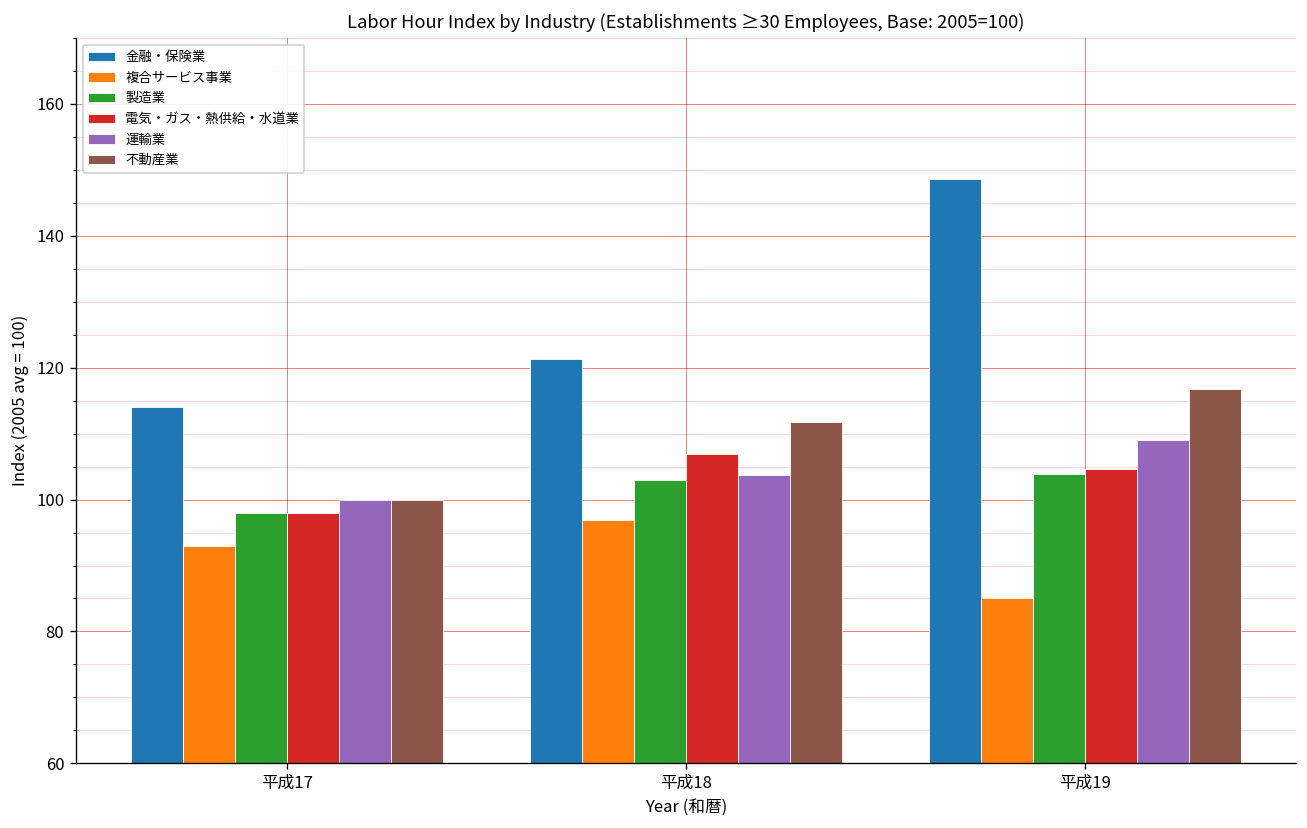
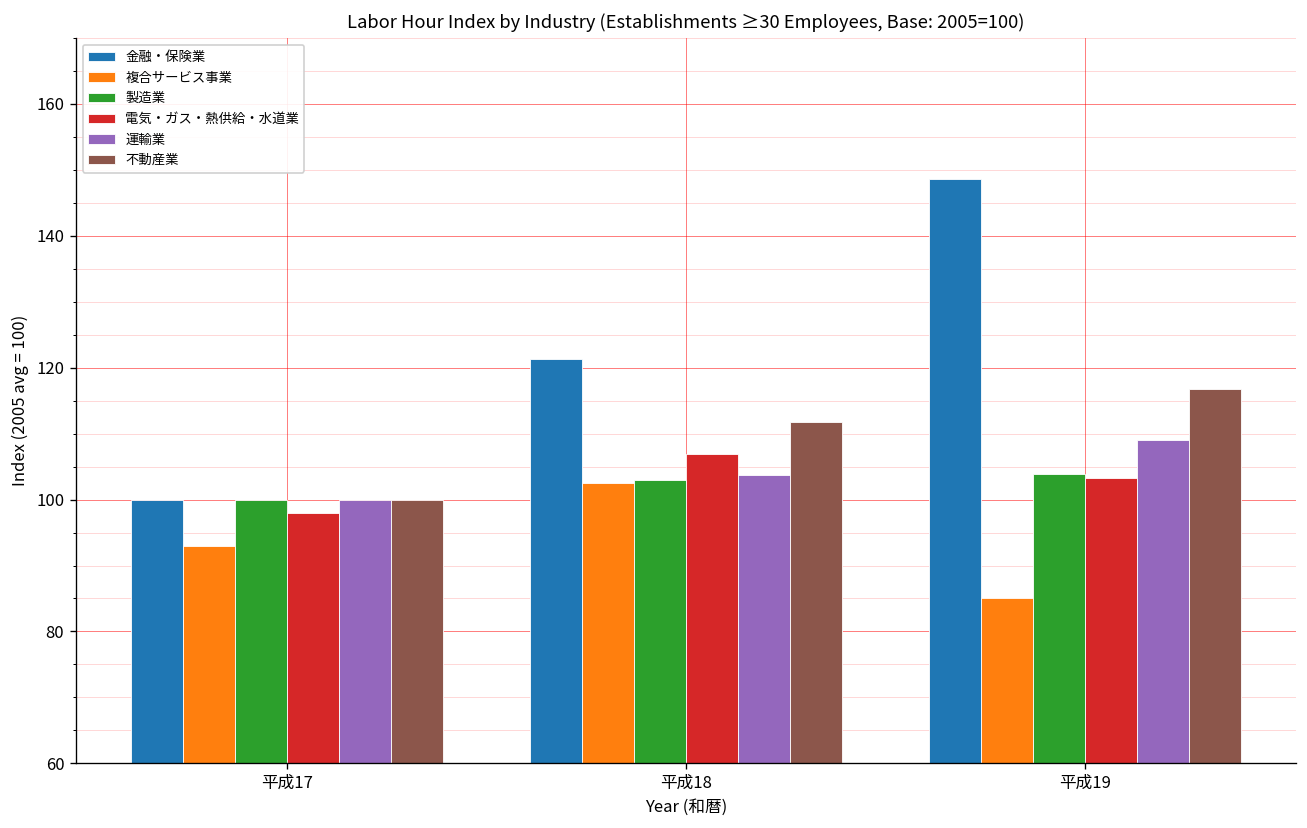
金融・保険業, 平成17: 114 -> 100
製造業, 平成17: 98 -> 100
複合サービス事業, 平成18: 97 -> 103
電気・ガス・熱供給・水道業, 平成19: 105 -> 103
